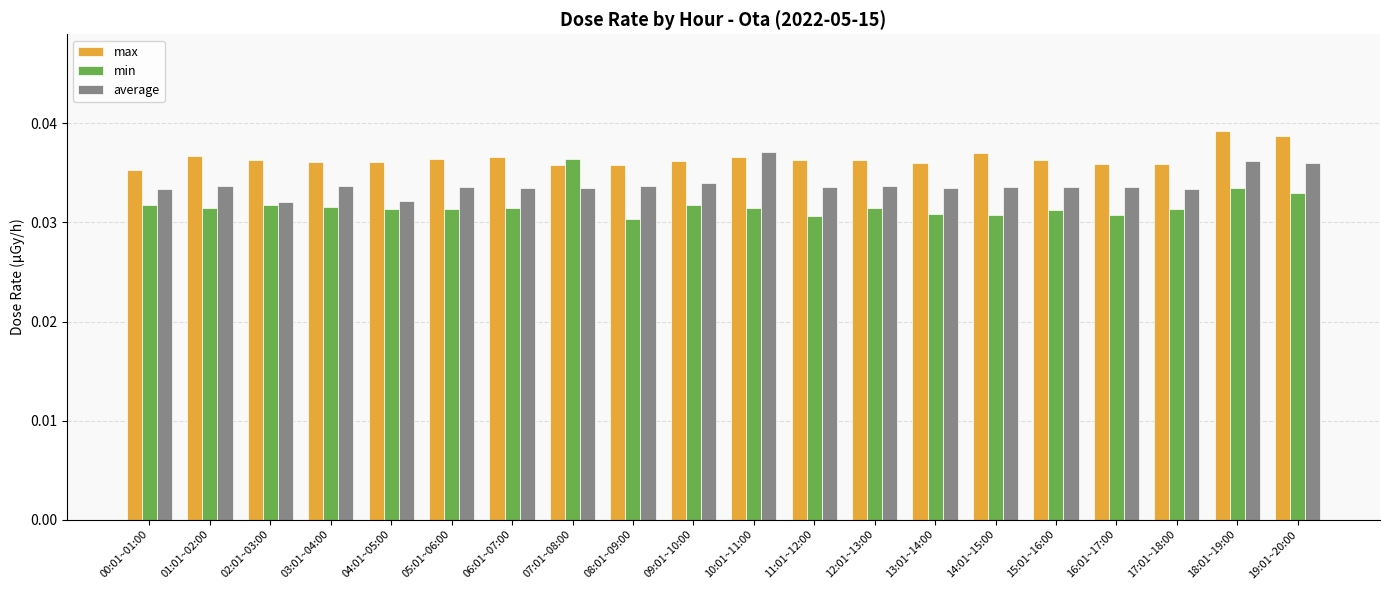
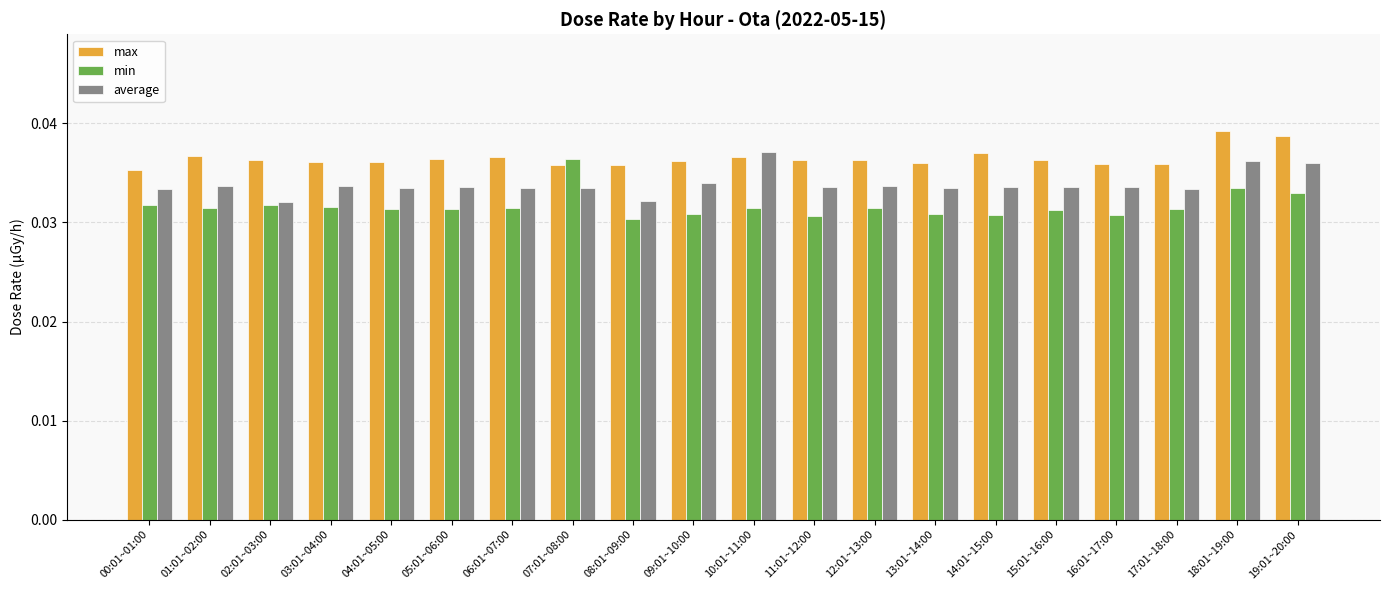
average, 04:01~05:00: 0.032 -> 0.034
average, 08:01~09:00: 0.034 -> 0.032
min, 09:01~10:00: 0.032 -> 0.031
